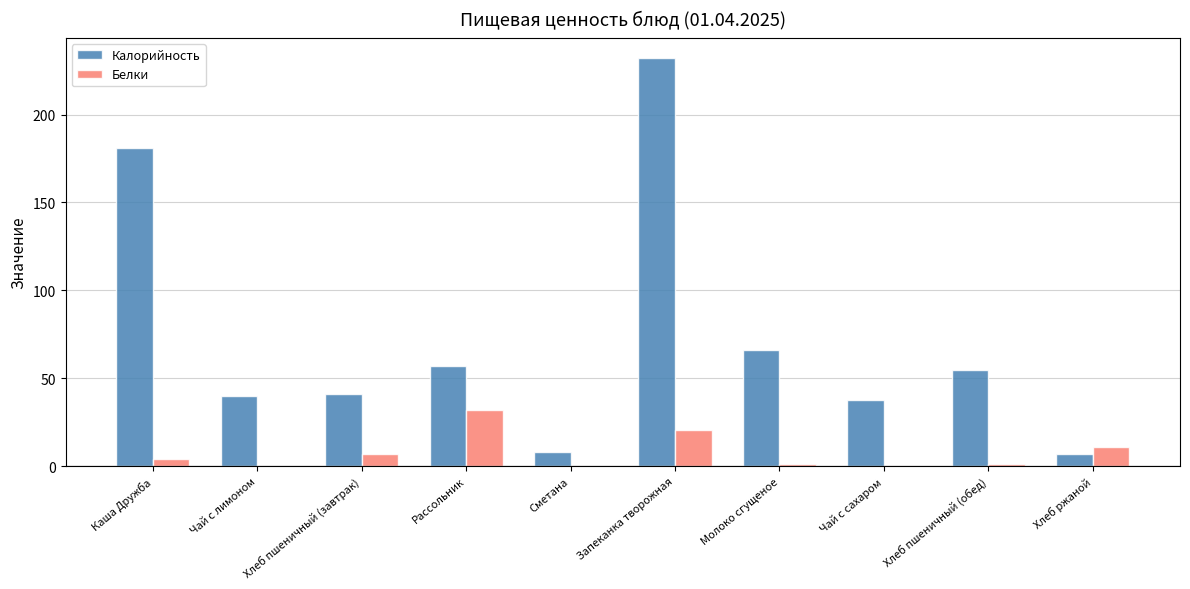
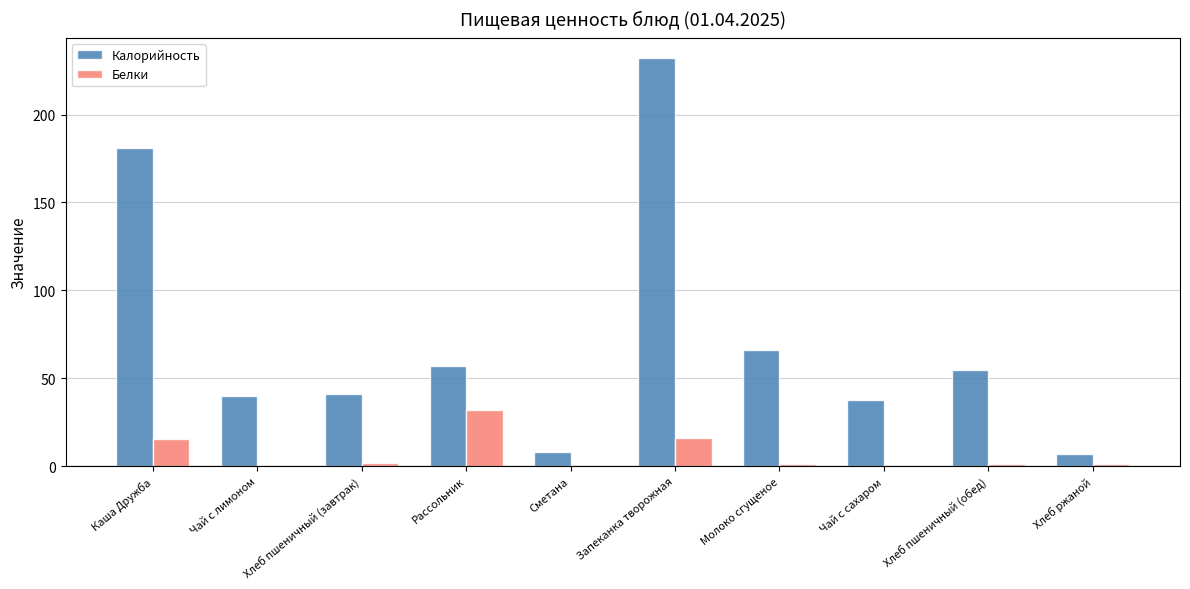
Белки, Каша Дружба: 4 -> 16
Белки, Хлеб пшеничный (завтрак): 7 -> 2
Белки, Запеканка творожная: 21 -> 16
Белки, Хлеб ржаной: 11 -> 1
